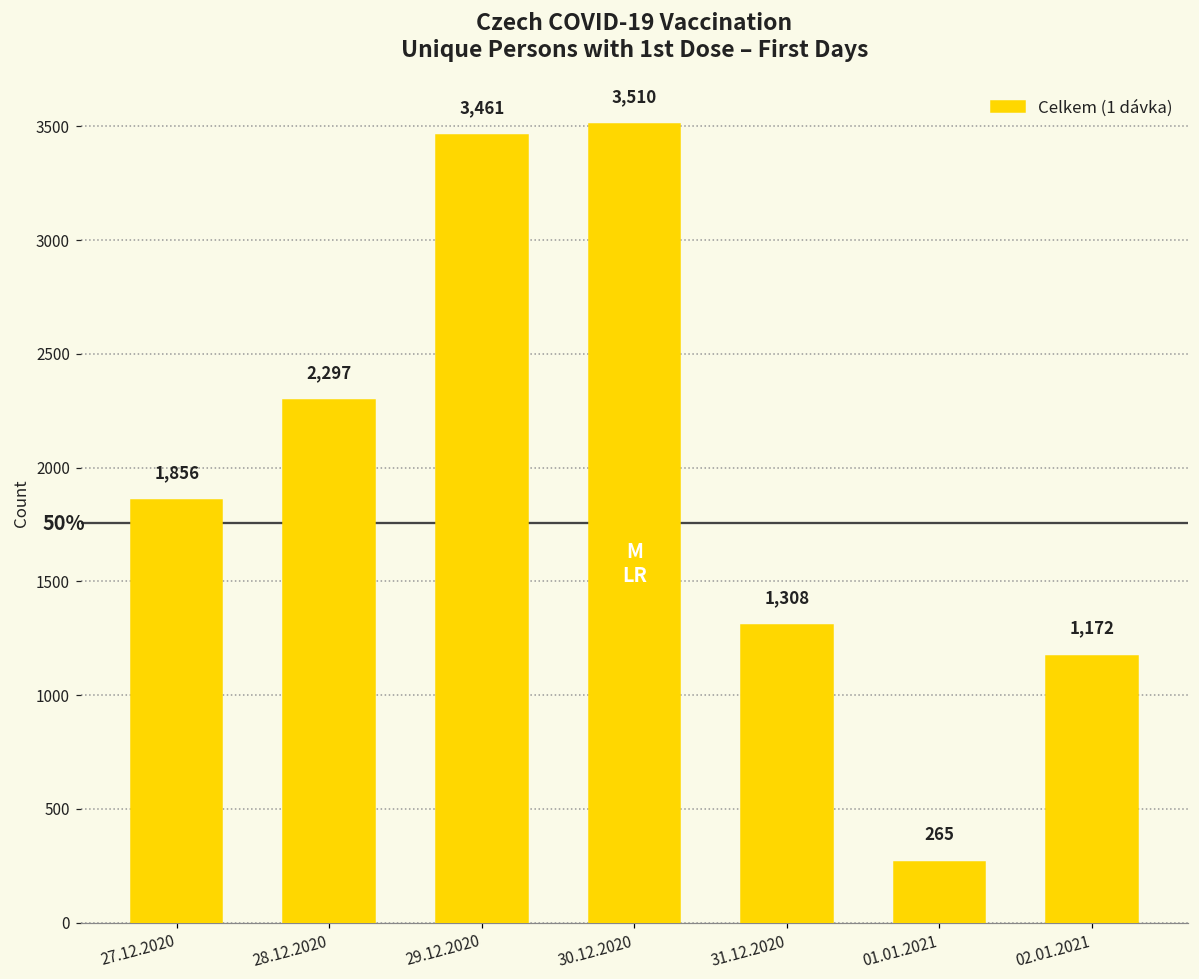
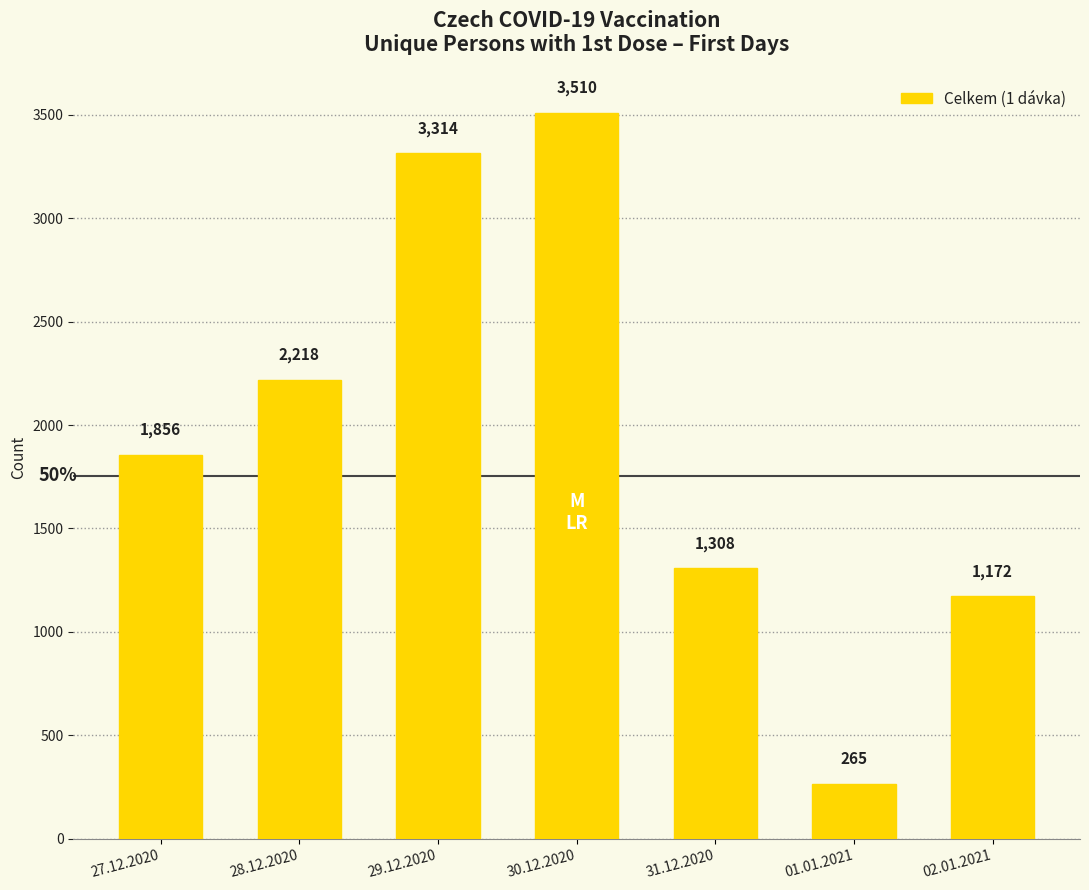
28.12.2020: 2,297 -> 2,218
29.12.2020: 3,461 -> 3,314
